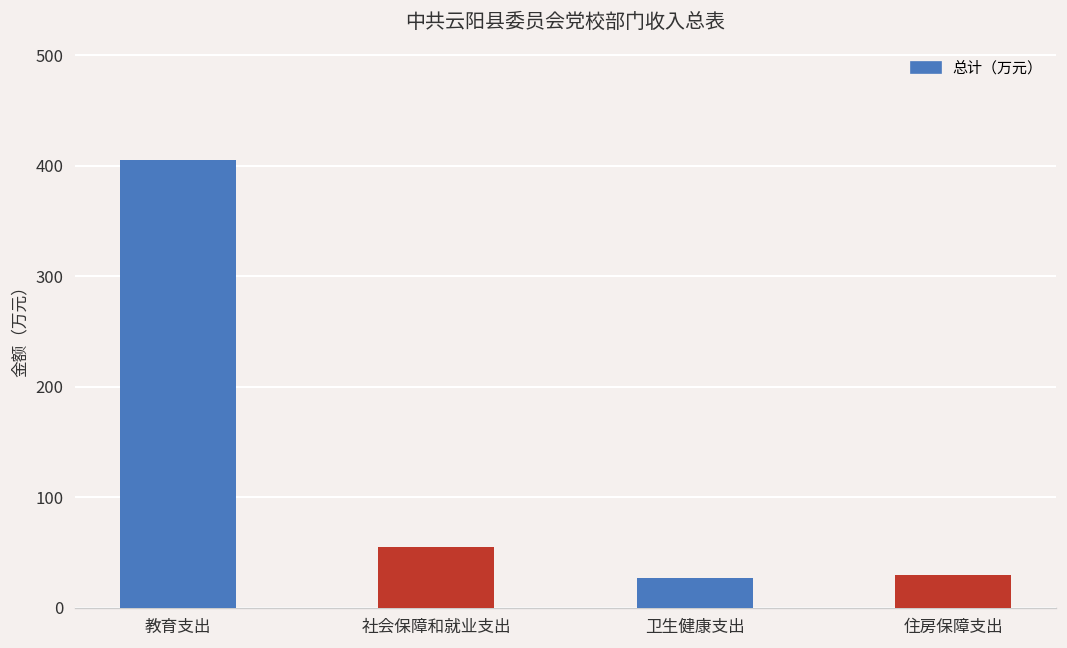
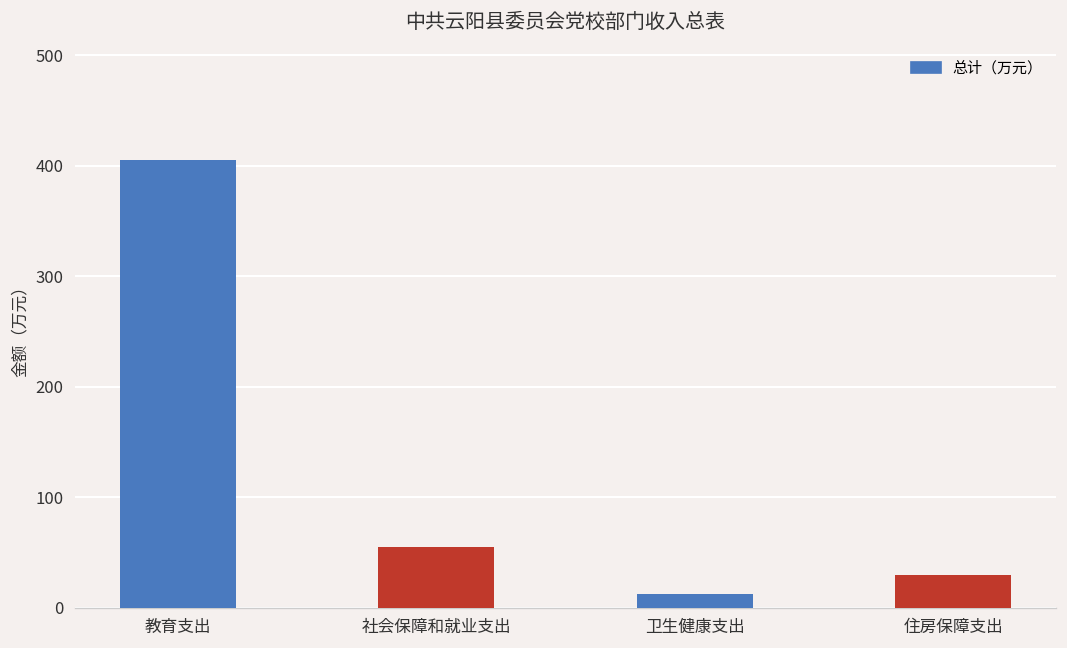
卫生健康支出: 30 -> 10
